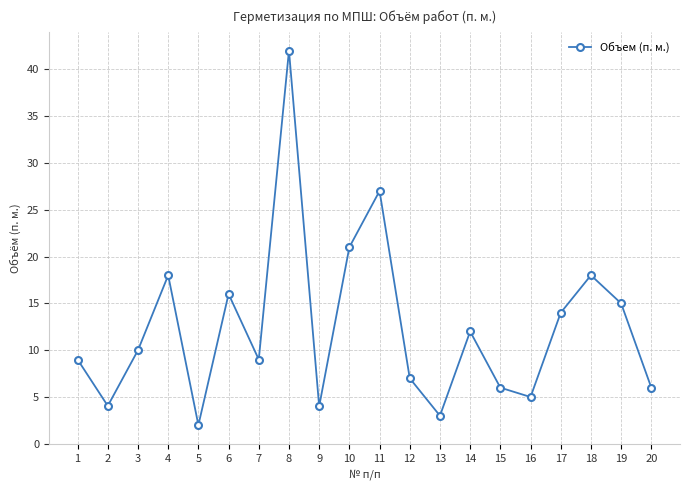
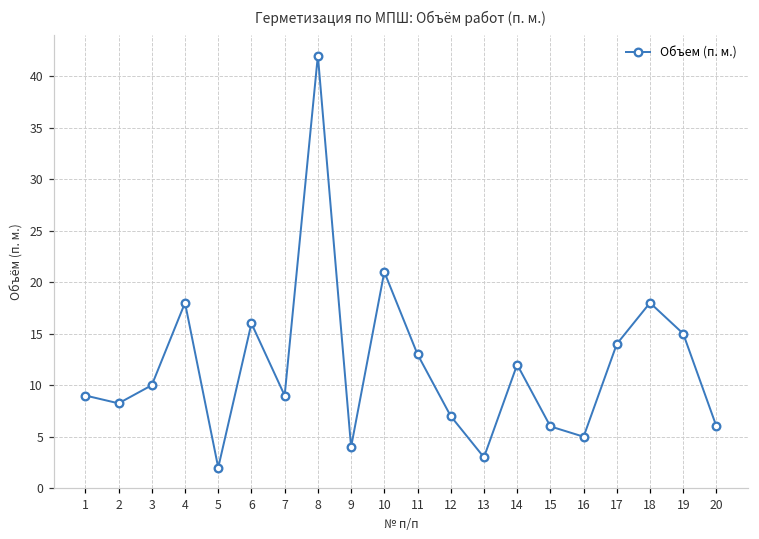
2: 4 -> 8
11: 27 -> 13
